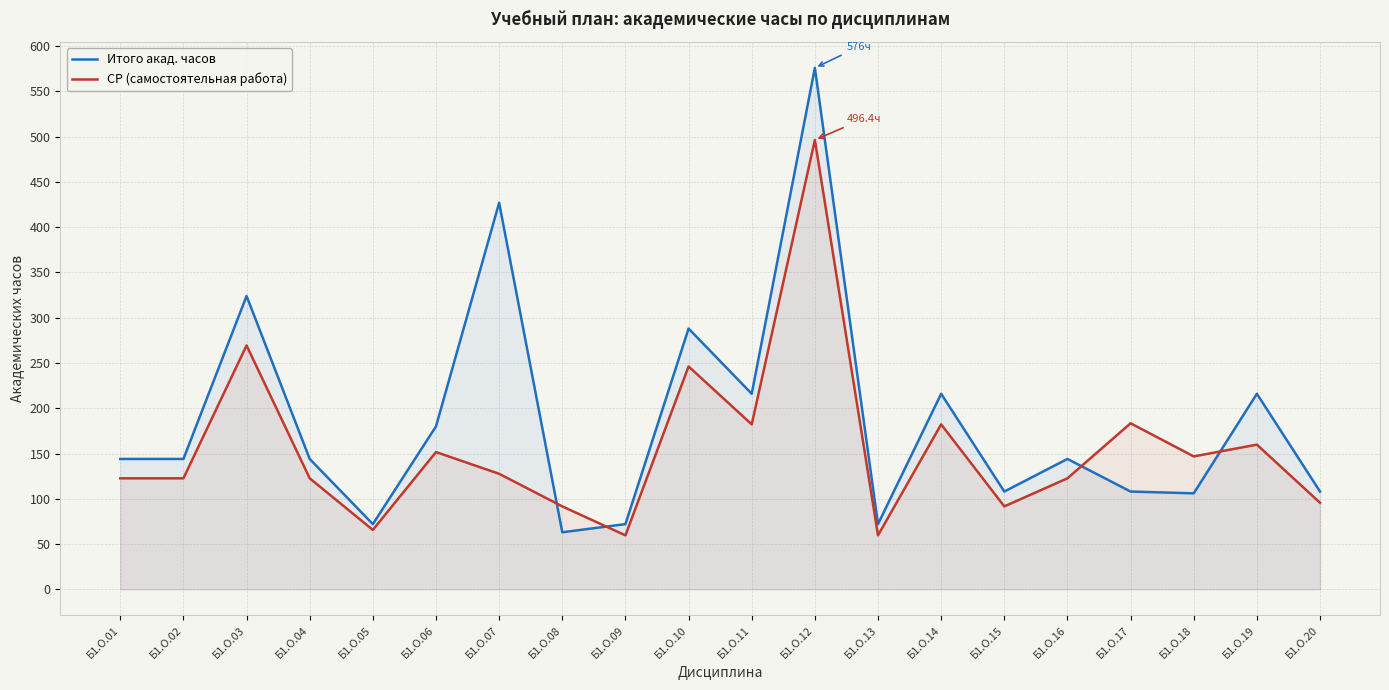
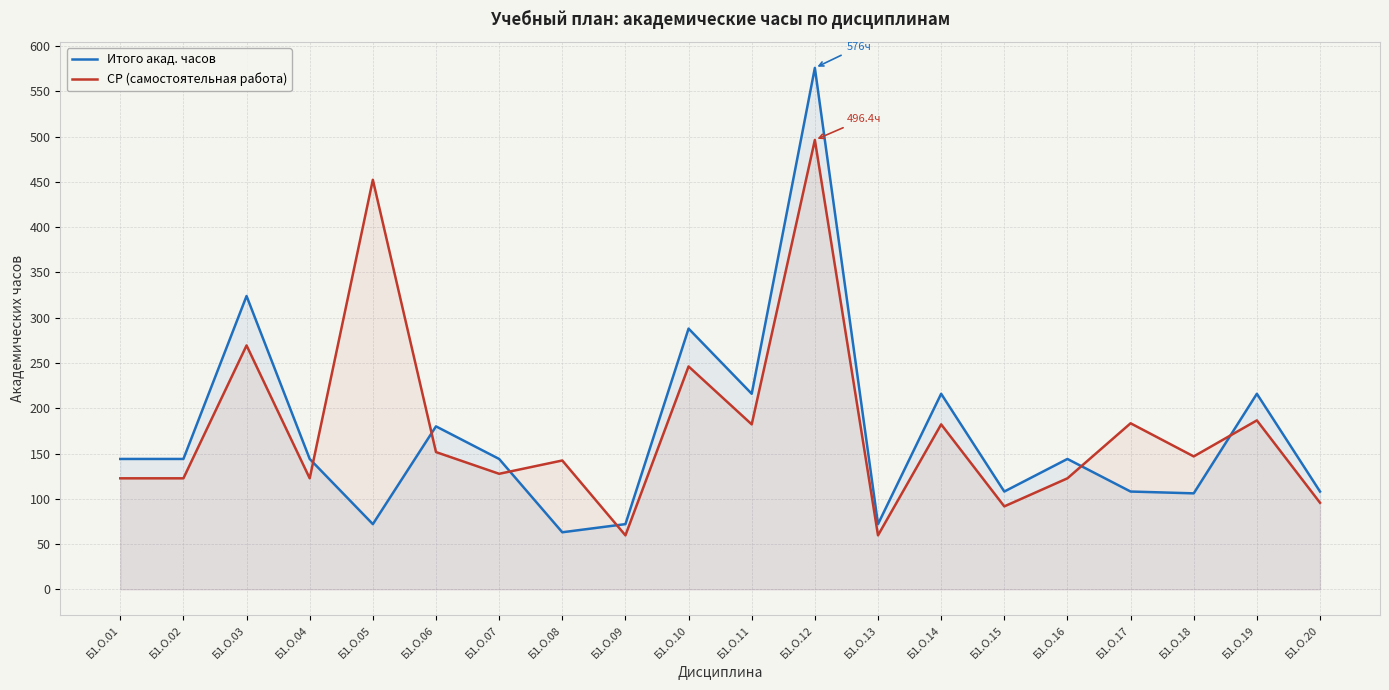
СР (самостоятельная работа), Б1.О.05: 70 -> 450
Итого акад. часов, Б1.О.07: 430 -> 140
СР (самостоятельная работа), Б1.О.08: 90 -> 140
СР (самостоятельная работа), Б1.О.19: 160 -> 190
